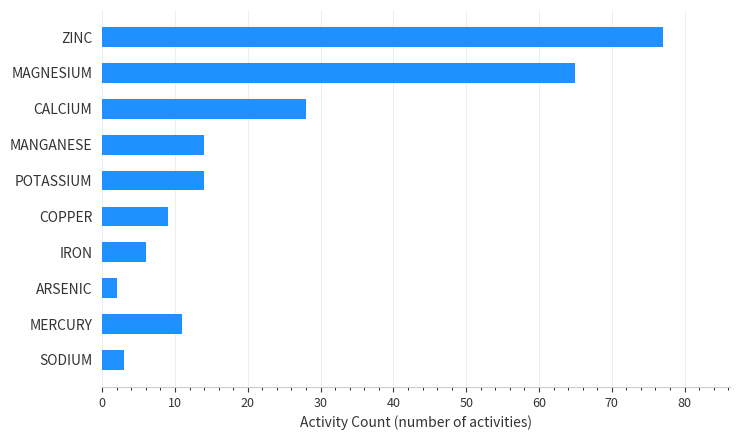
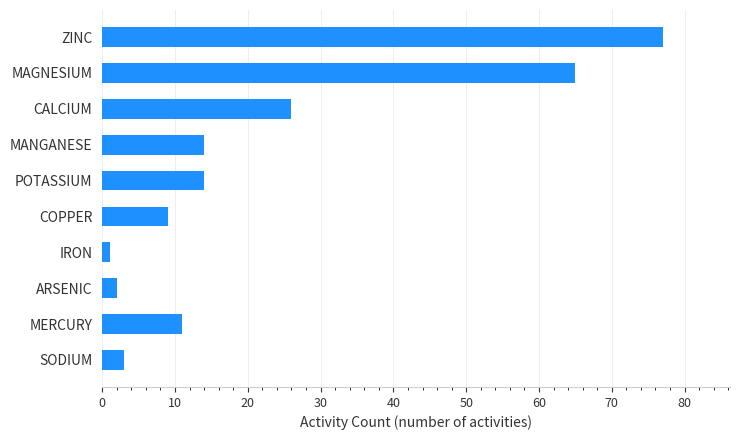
CALCIUM: 28 -> 26
IRON: 6 -> 1
